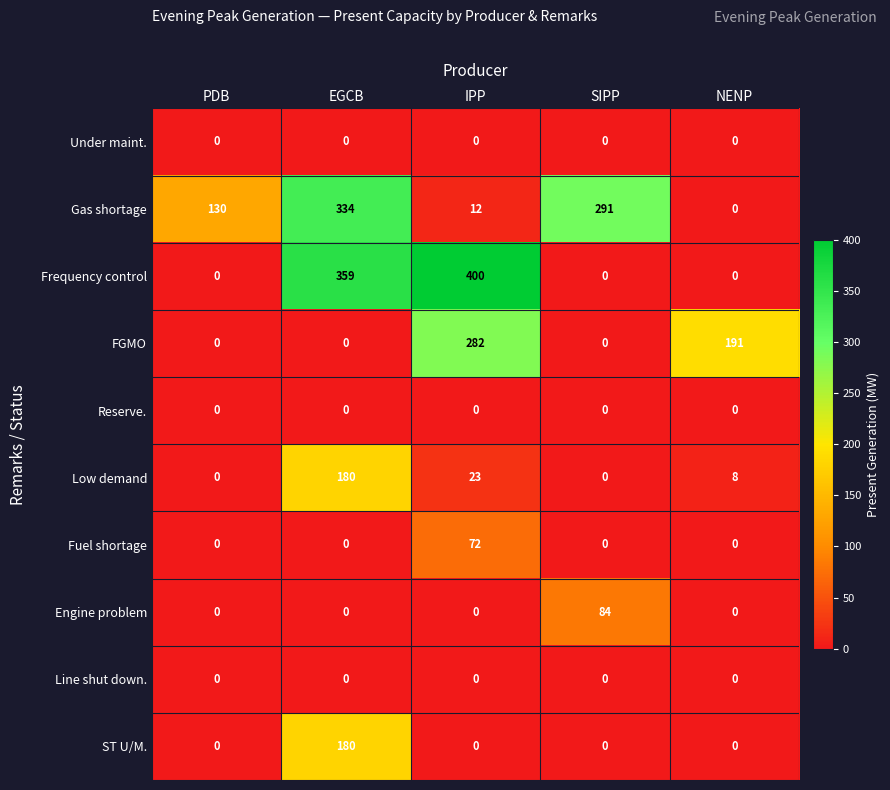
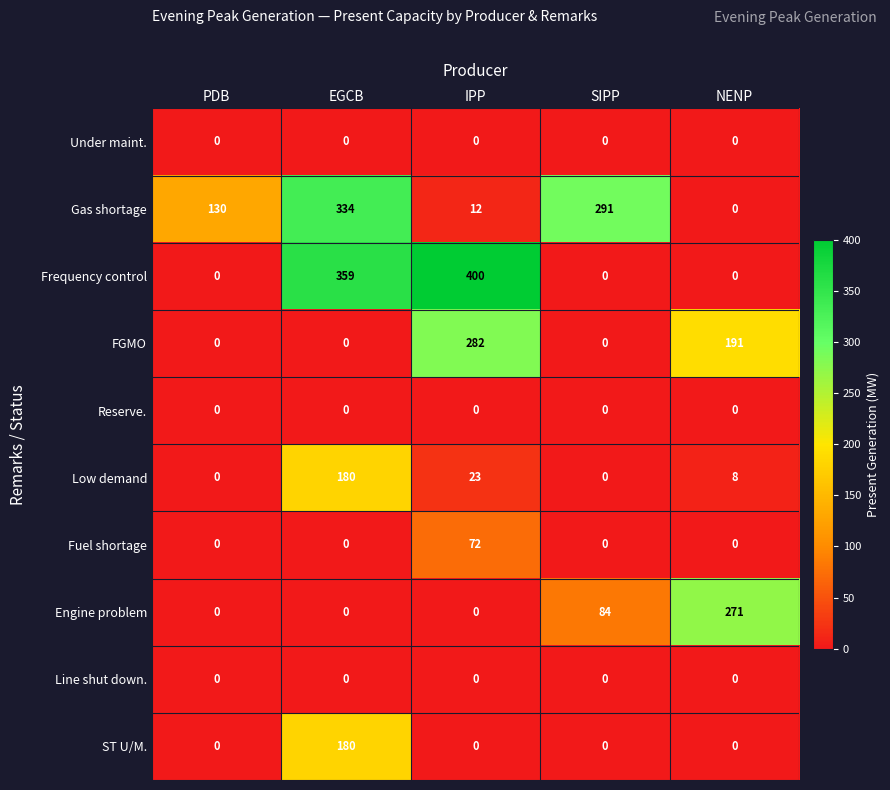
Engine problem, NENP: 0 -> 271
